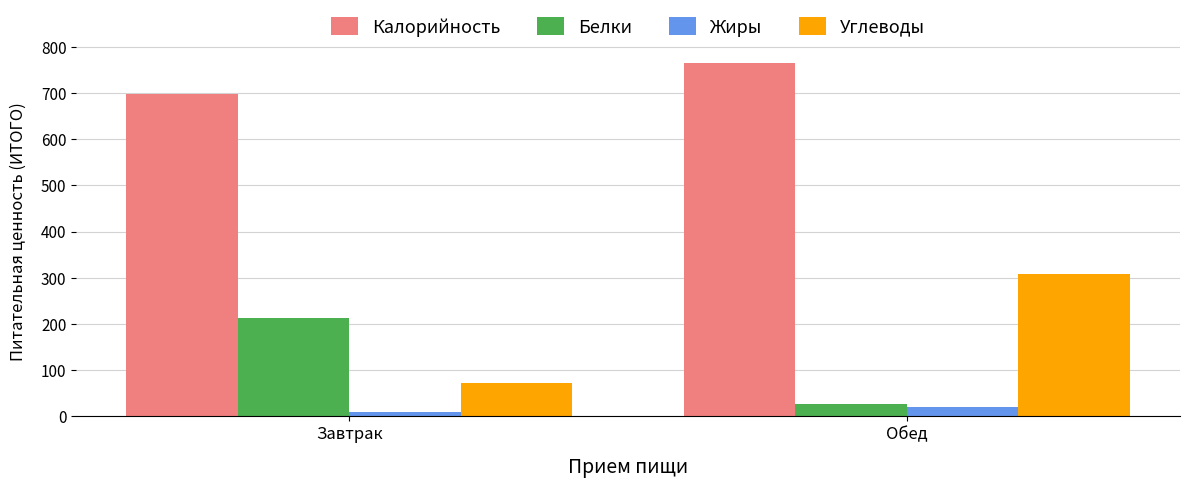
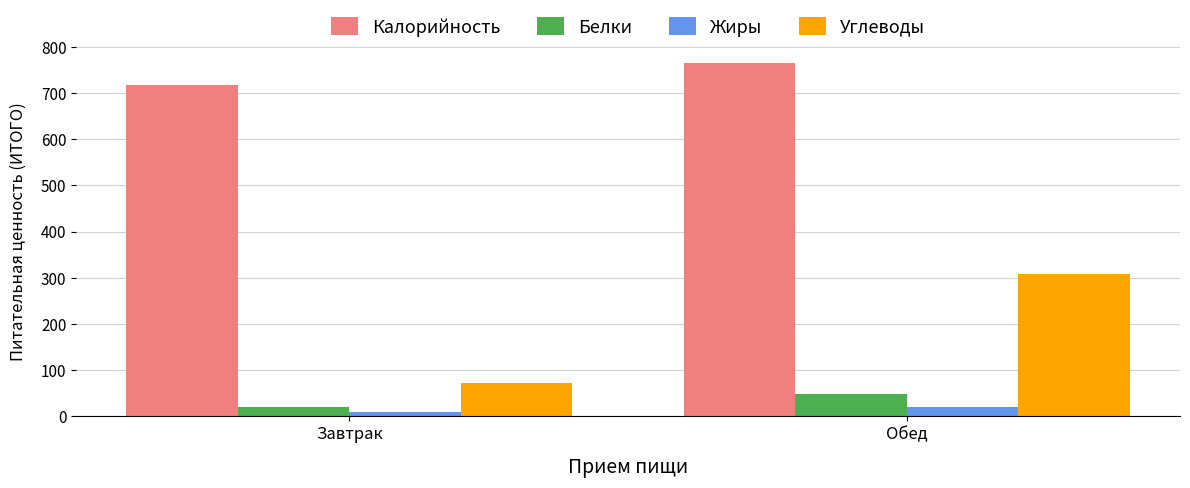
Калорийность, Завтрак: 700 -> 720
Белки, Завтрак: 210 -> 20
Белки, Обед: 30 -> 50
